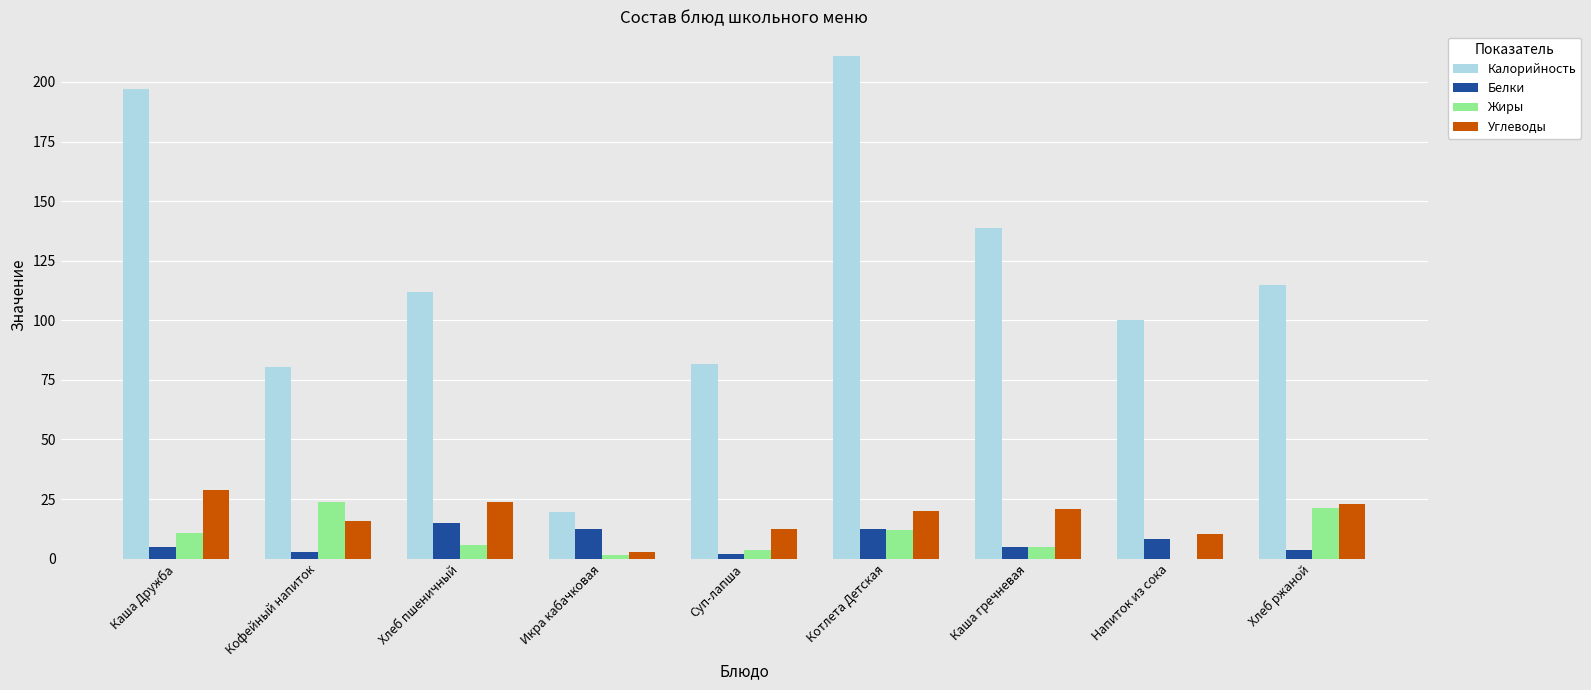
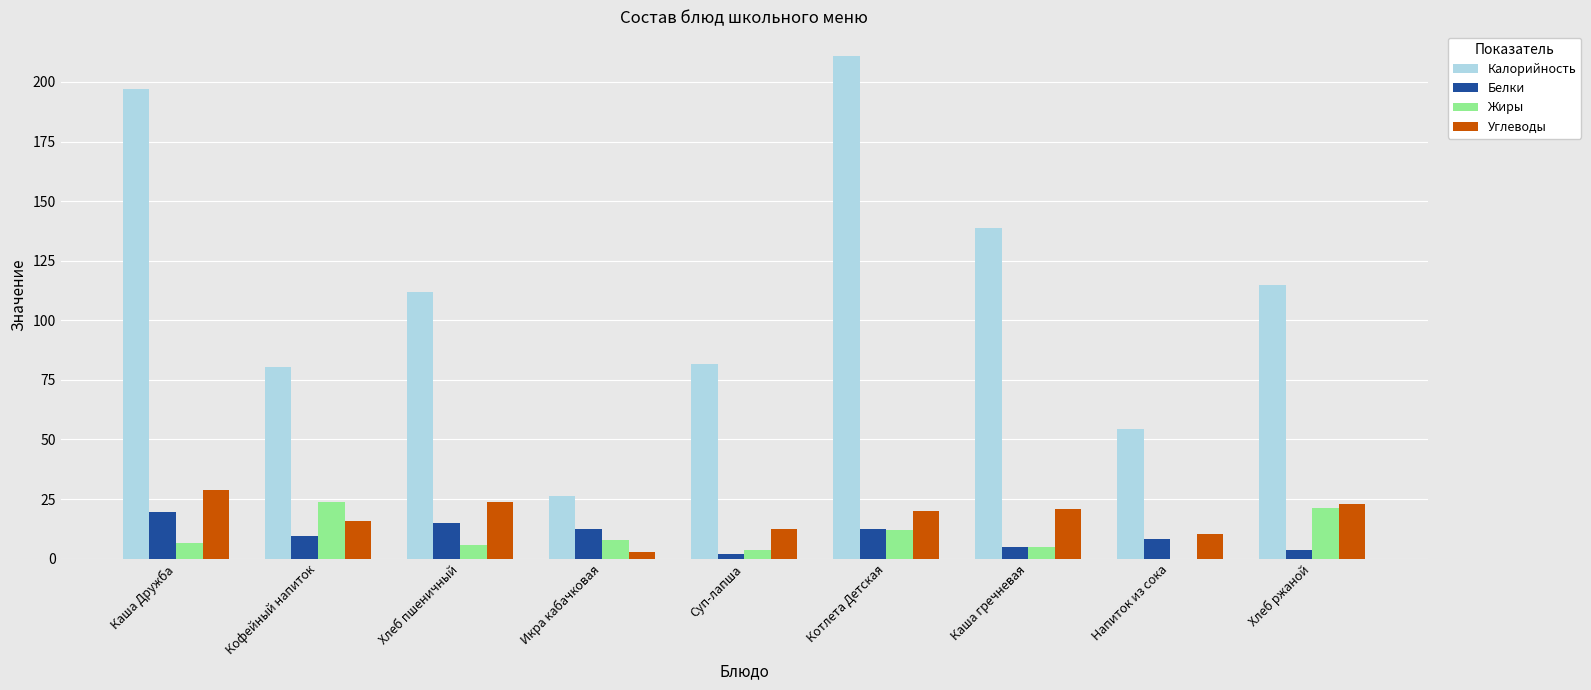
Белки, Каша Дружба: 5 -> 20
Жиры, Каша Дружба: 11 -> 7
Белки, Кофейный напиток: 3 -> 10
Калорийность, Икра кабачковая: 19 -> 26
Жиры, Икра кабачковая: 2 -> 8
Калорийность, Напиток из сока: 100 -> 54
